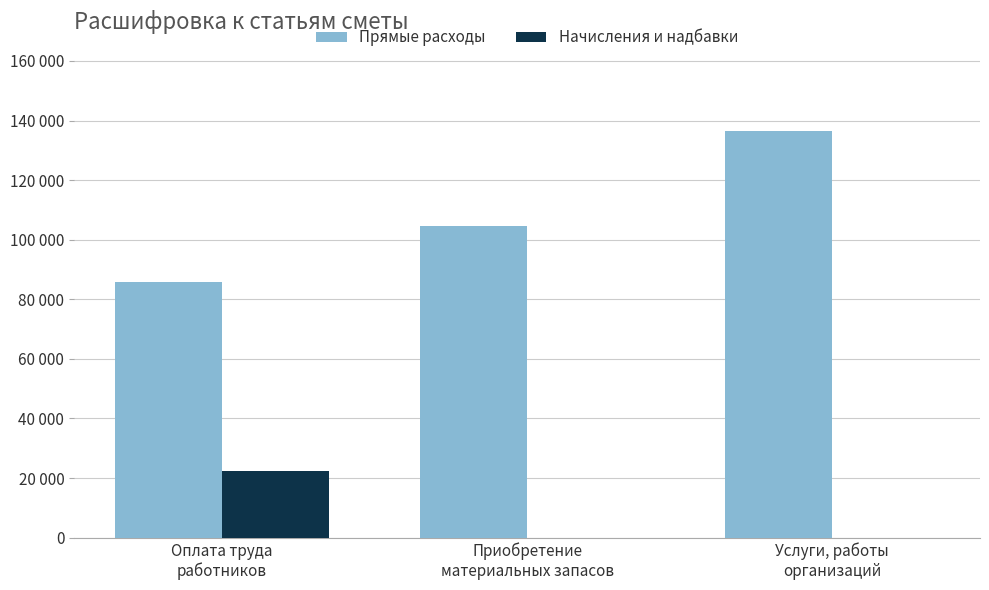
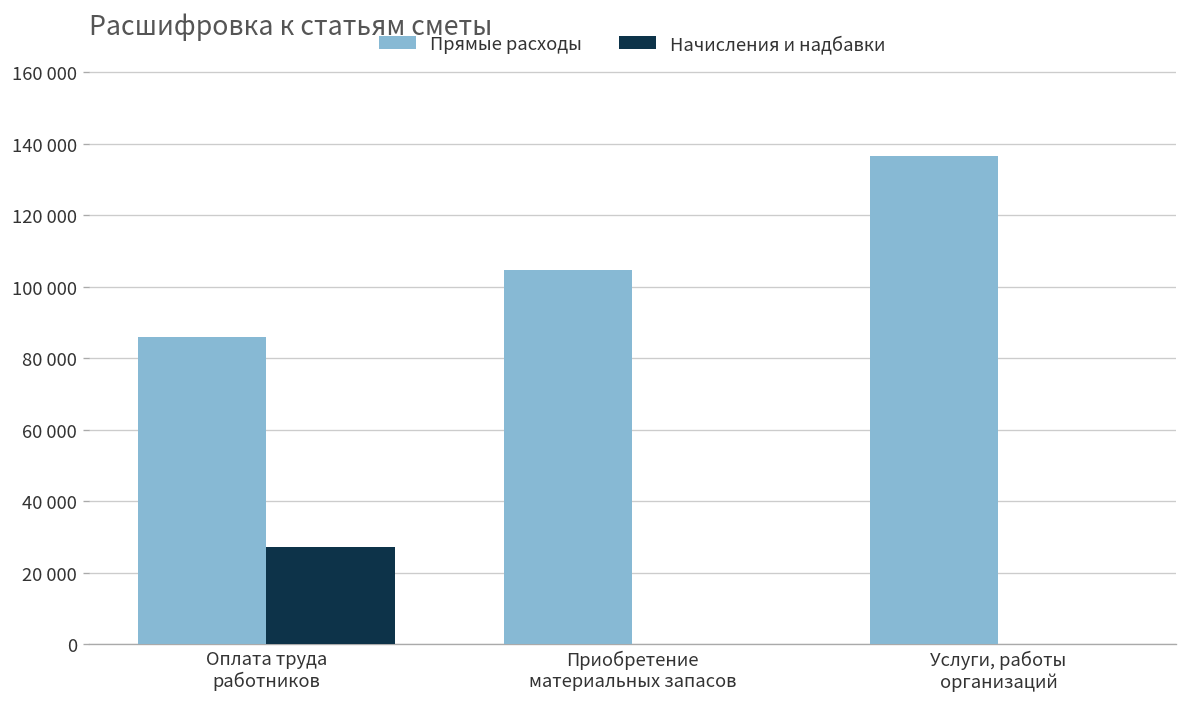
Начисления и надбавки, Оплата труда работников: 23000 -> 27000
